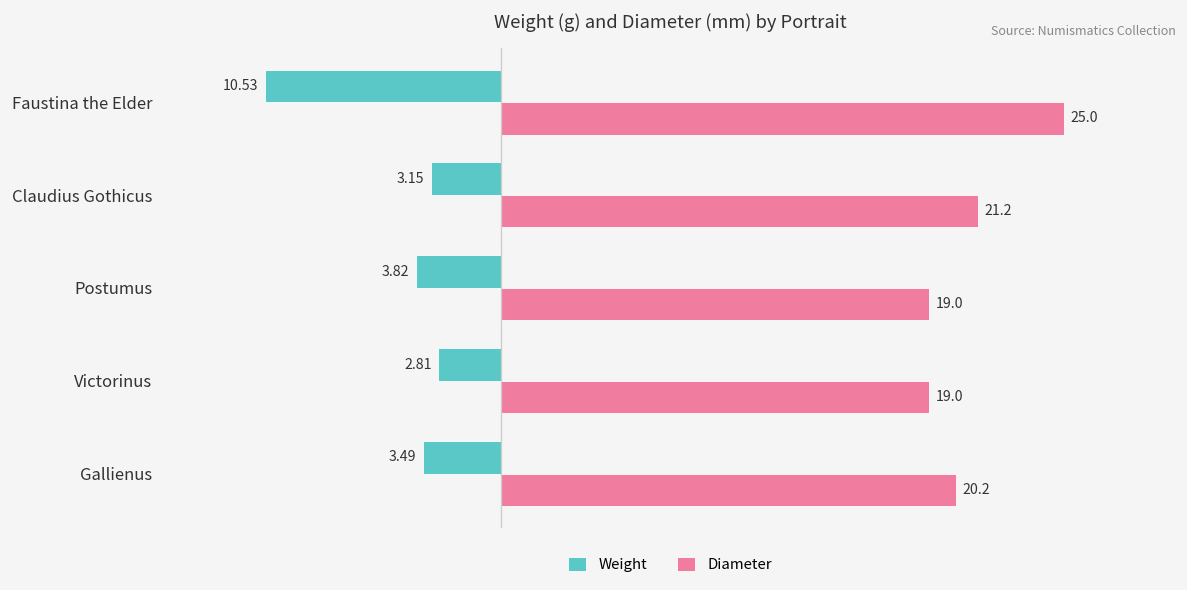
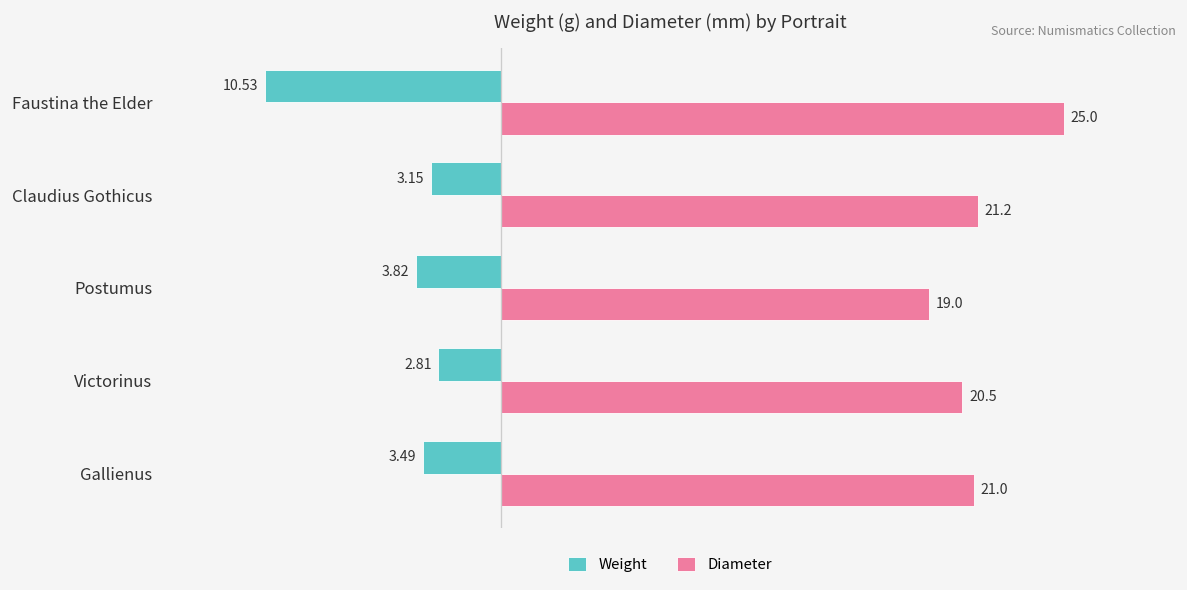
Diameter, Victorinus: 19.0 -> 20.5
Diameter, Gallienus: 20.2 -> 21.0
